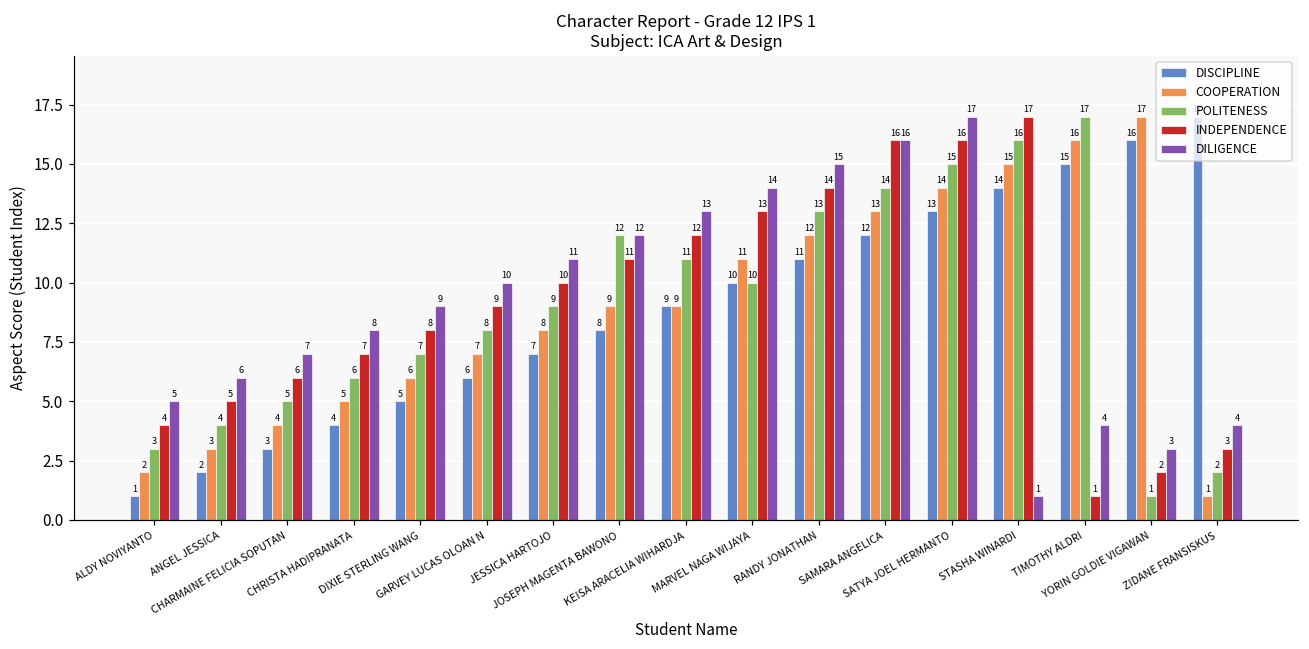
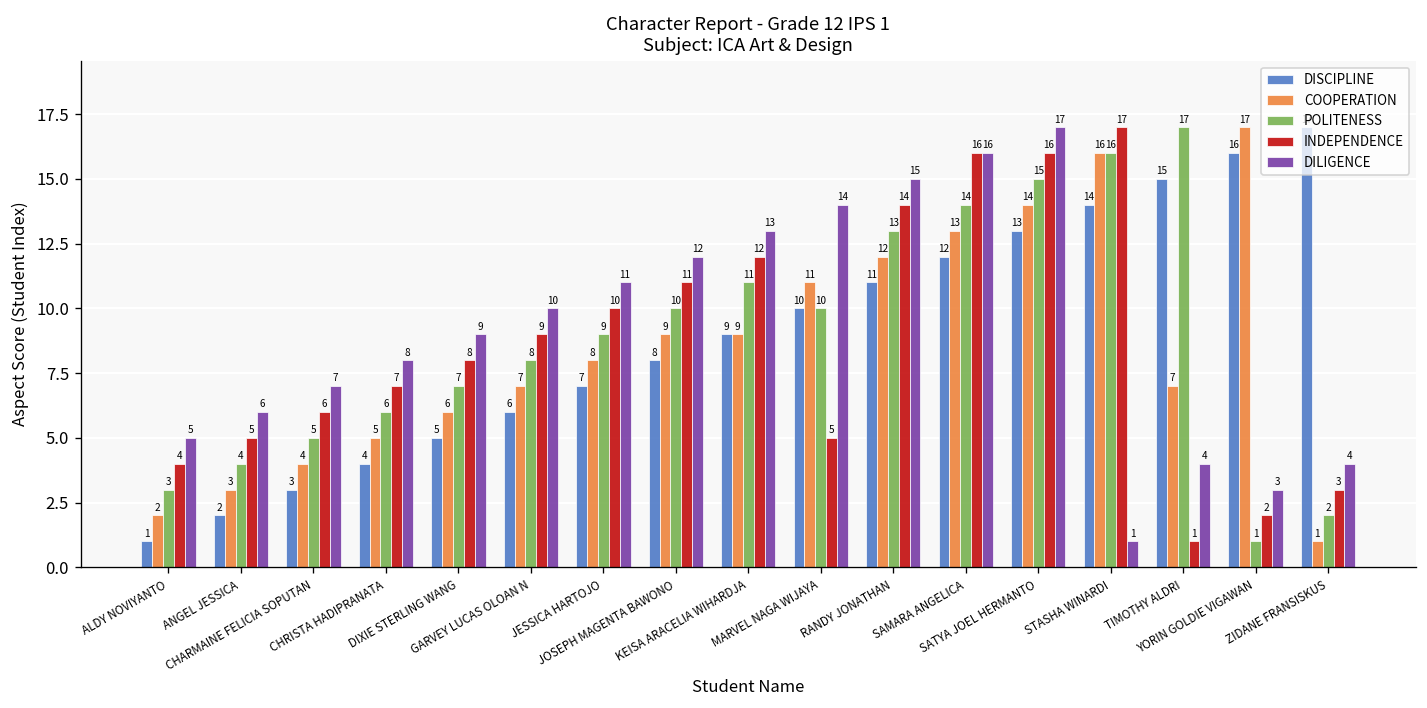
POLITENESS, JOSEPH MAGENTA BAWONO: 12 -> 10
INDEPENDENCE, MARVEL NAGA WIJAYA: 13 -> 5
COOPERATION, STASHA WINARDI: 15 -> 16
COOPERATION, TIMOTHY ALDRI: 16 -> 7
